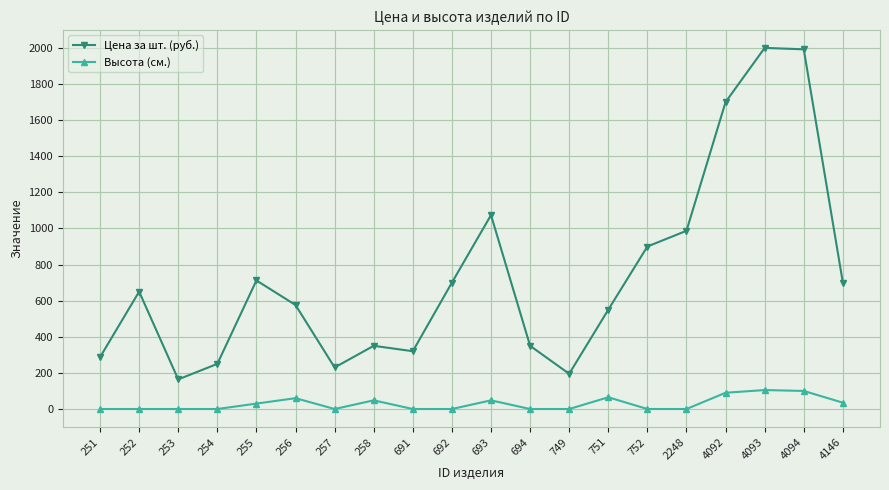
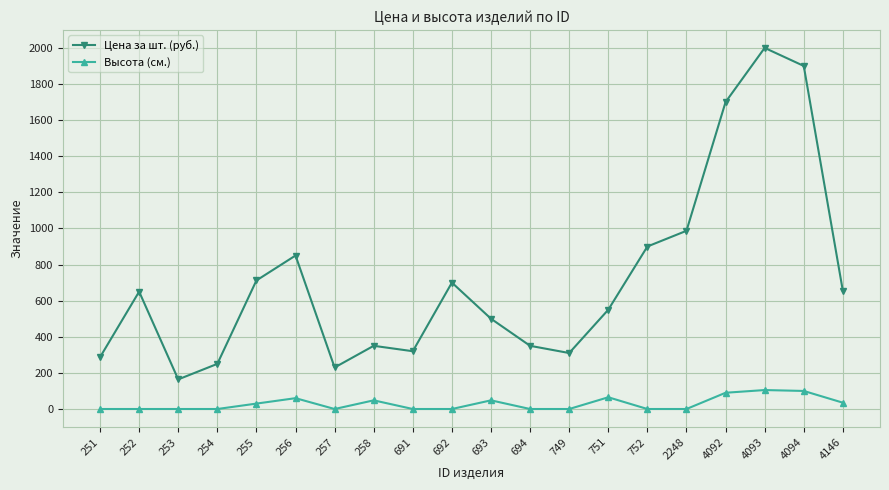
Цена за шт. (руб.), 256: 580 -> 850
Цена за шт. (руб.), 693: 1070 -> 500
Цена за шт. (руб.), 749: 200 -> 310
Цена за шт. (руб.), 4094: 1990 -> 1900
Цена за шт. (руб.), 4146: 700 -> 650
